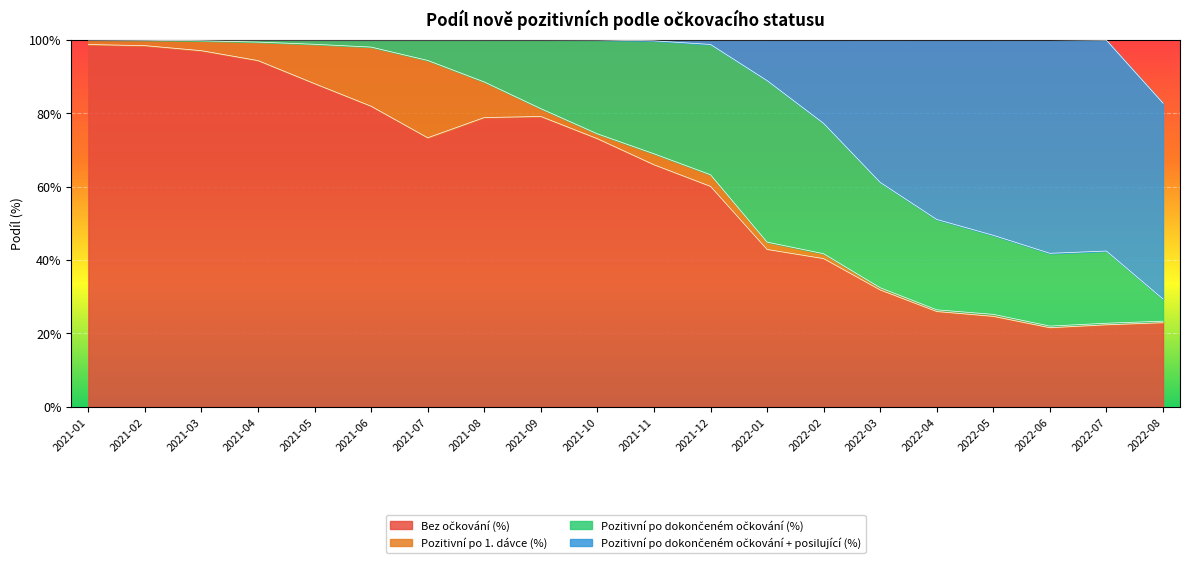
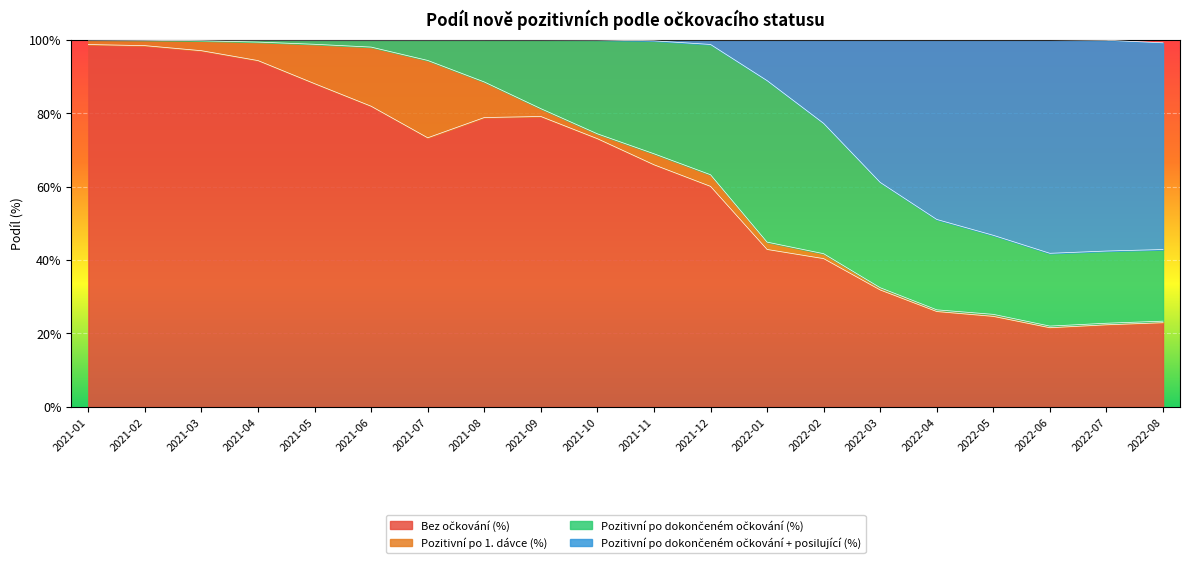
Pozitivní po dokončeném očkování (%), 2022-08: 6% -> 20%
Pozitivní po dokončeném očkování + posilující (%), 2022-08: 53% -> 56%
